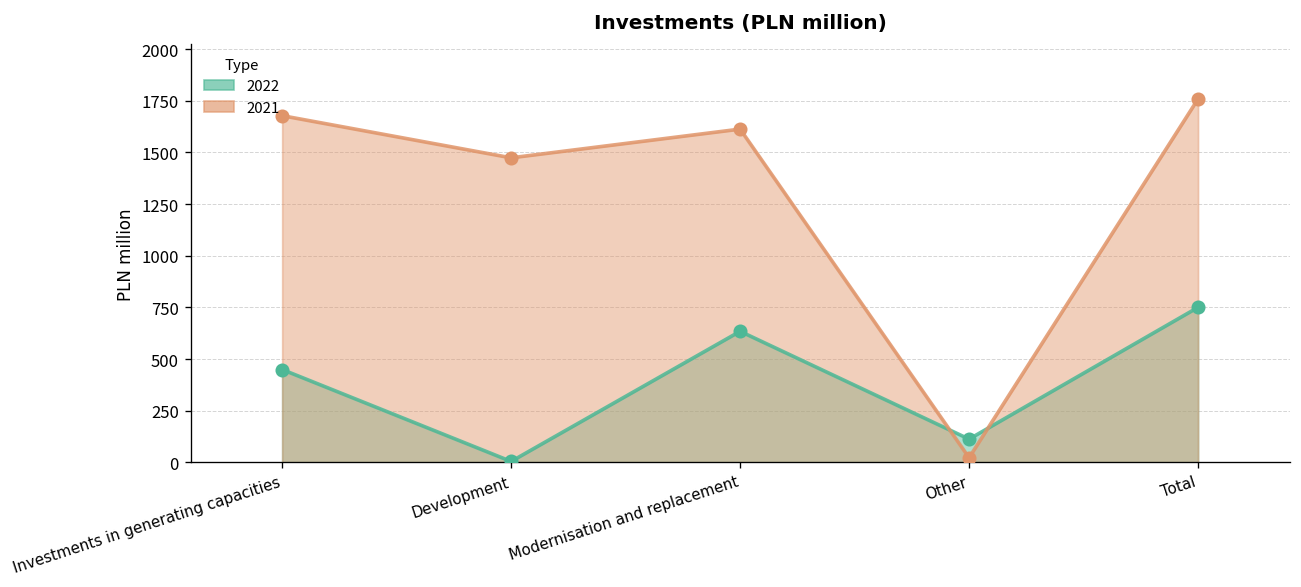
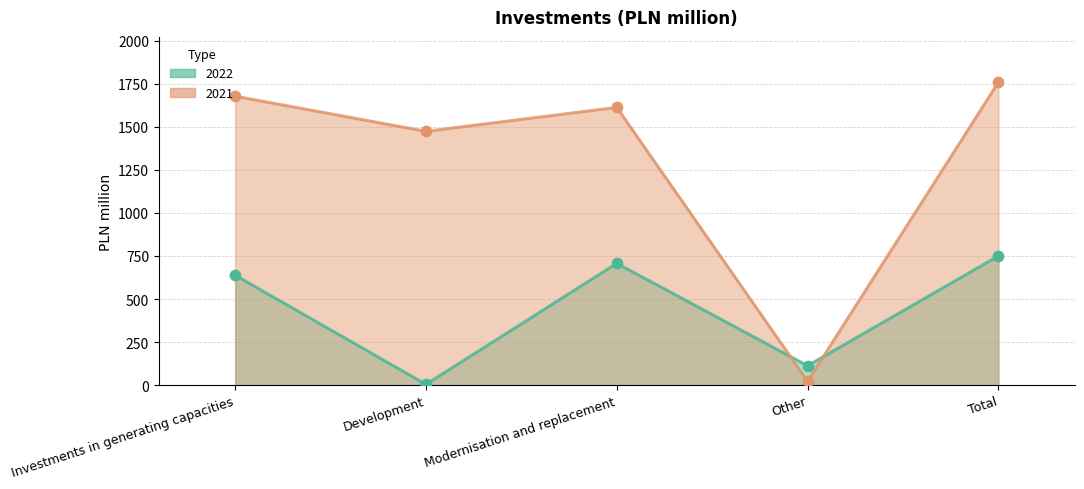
2022, Investments in generating capacities: 450 -> 640
2022, Modernisation and replacement: 630 -> 710
